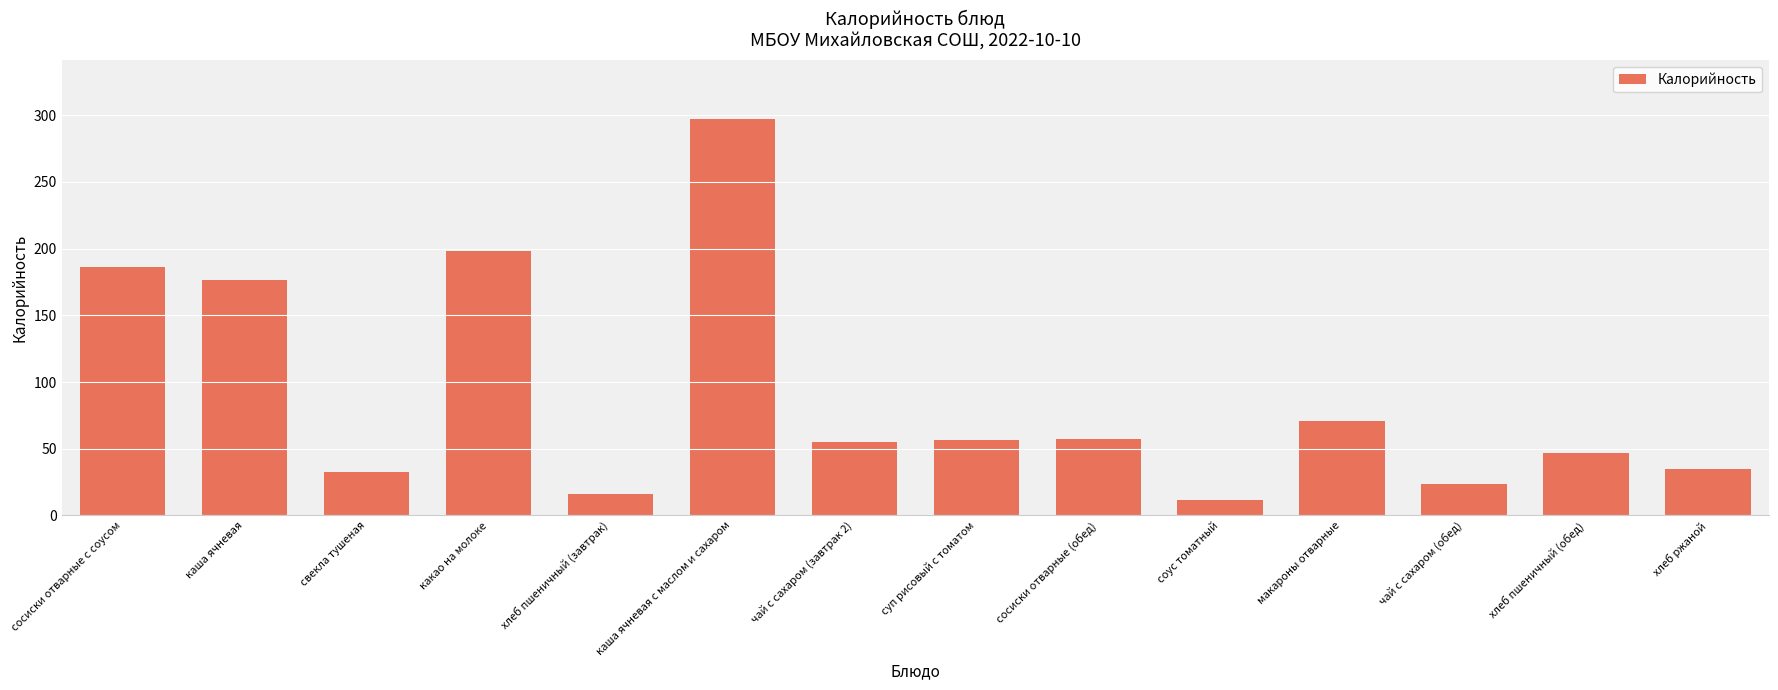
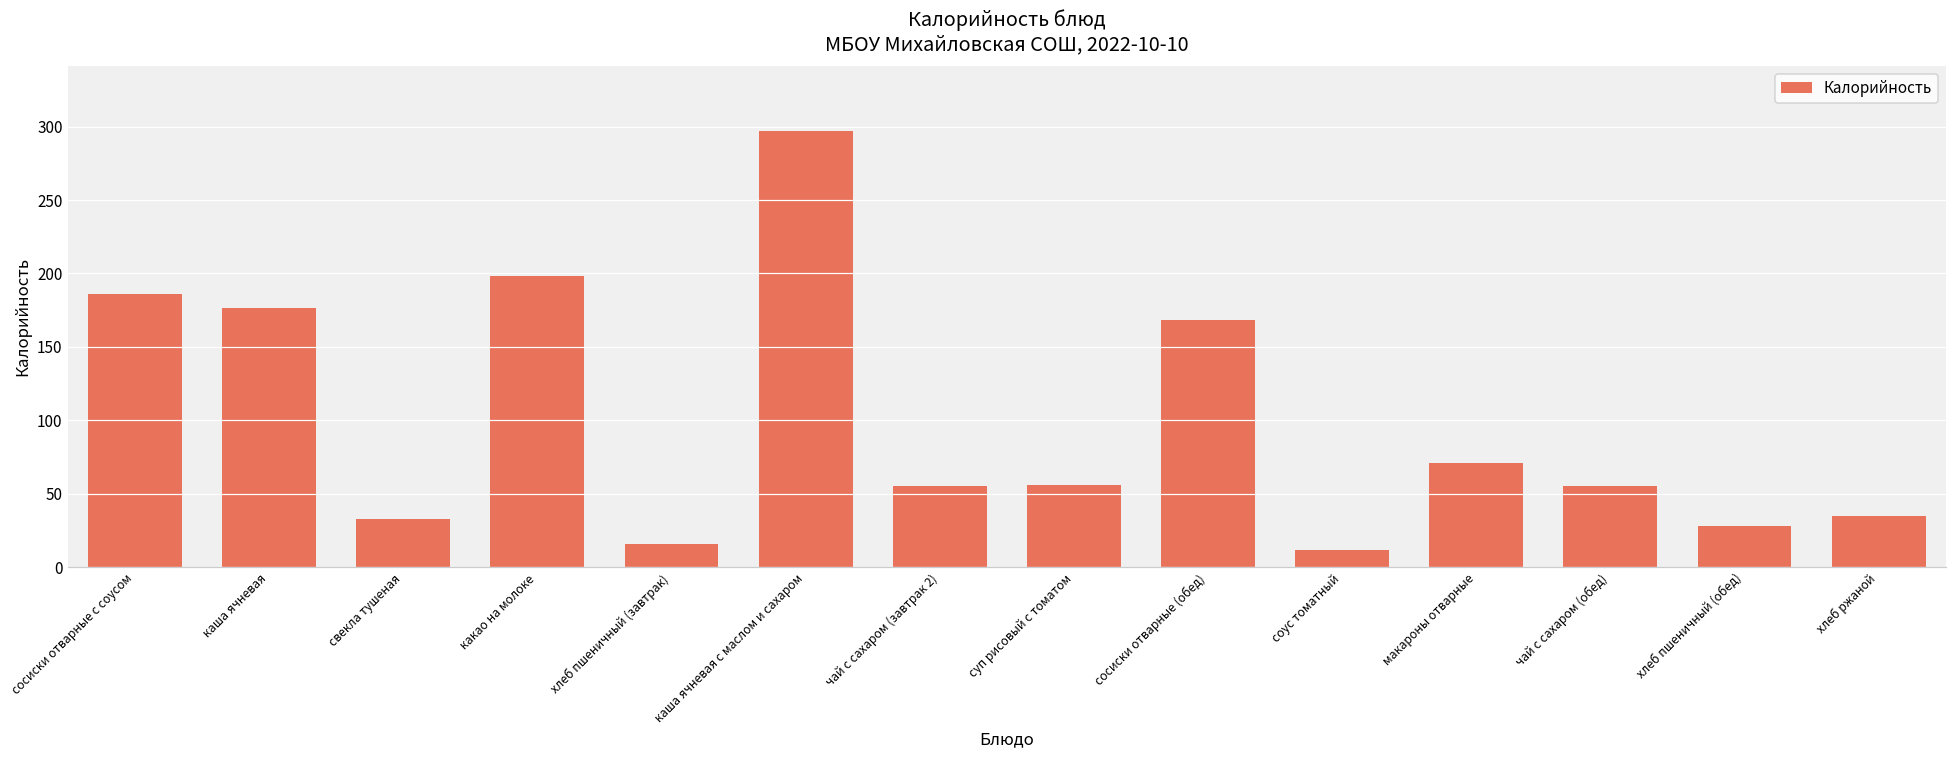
сосиски отварные (обед): 58 -> 168
чай с сахаром (обед): 24 -> 55
хлеб пшеничный (обед): 47 -> 28
